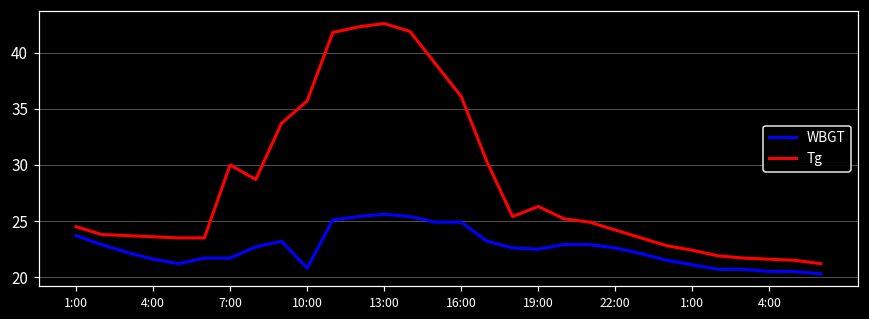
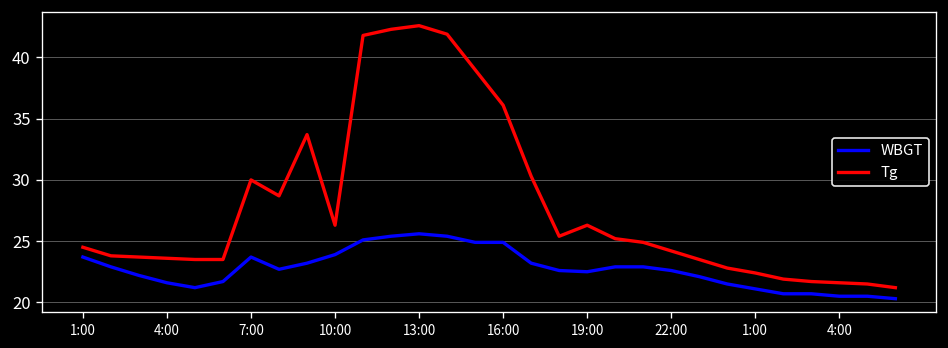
WBGT, 7:00: 21.7 -> 23.7
WBGT, 10:00: 20.8 -> 23.9
Tg, 10:00: 35.7 -> 26.3
